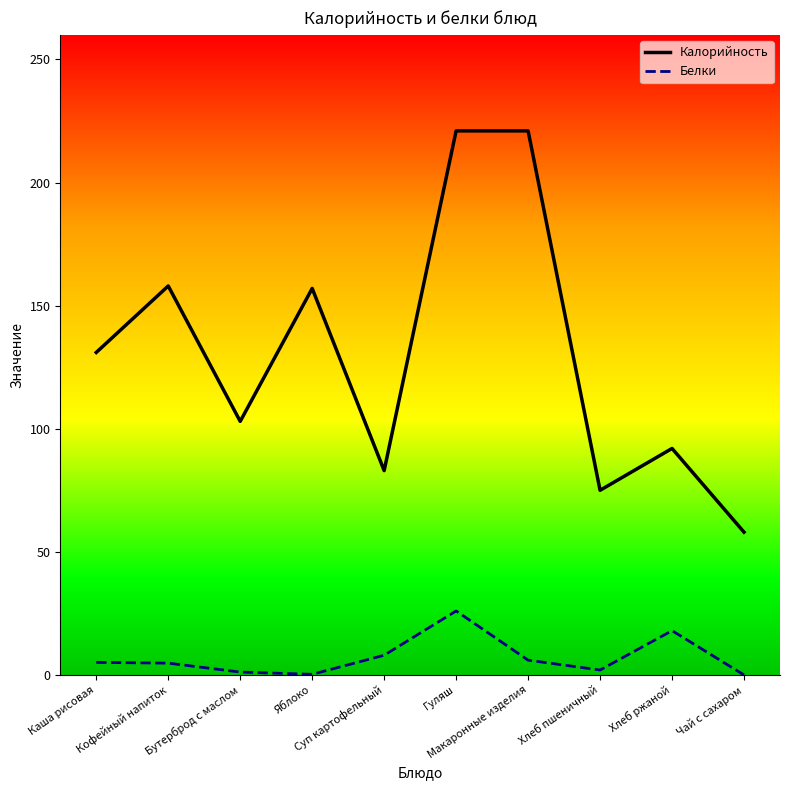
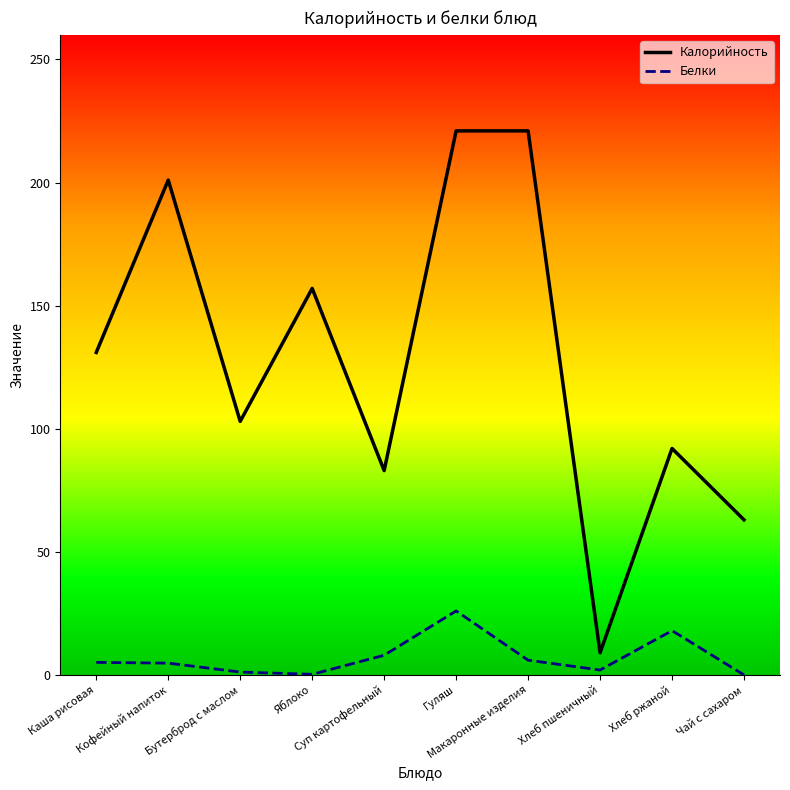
Калорийность, Кофейный напиток: 158 -> 201
Калорийность, Хлеб пшеничный: 75 -> 9
Калорийность, Чай с сахаром: 58 -> 63
